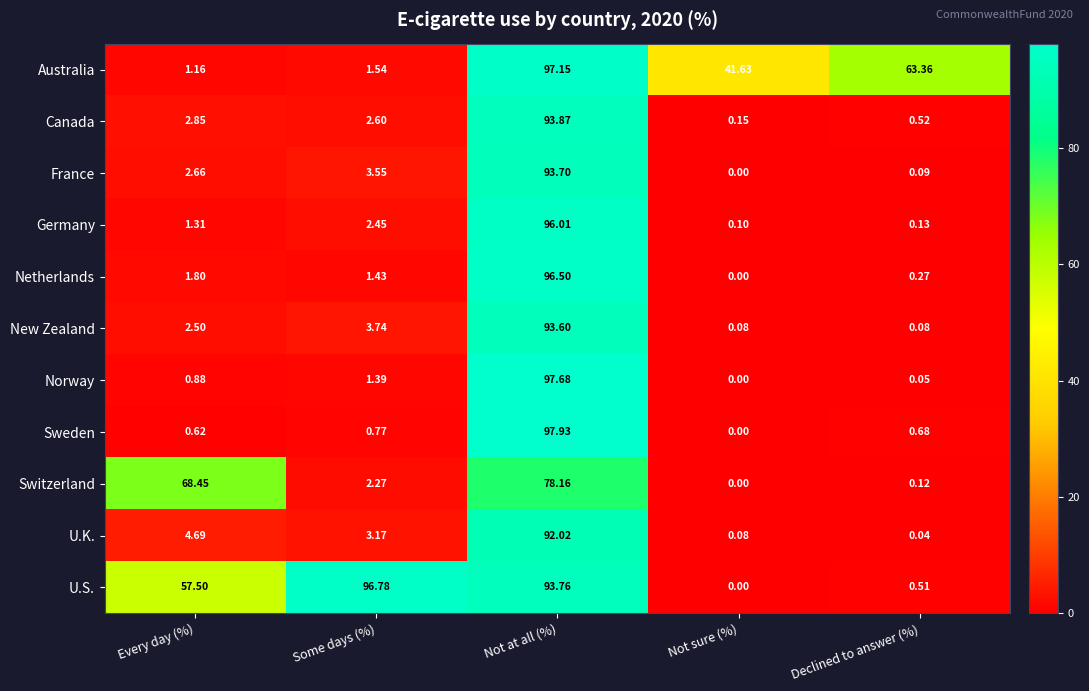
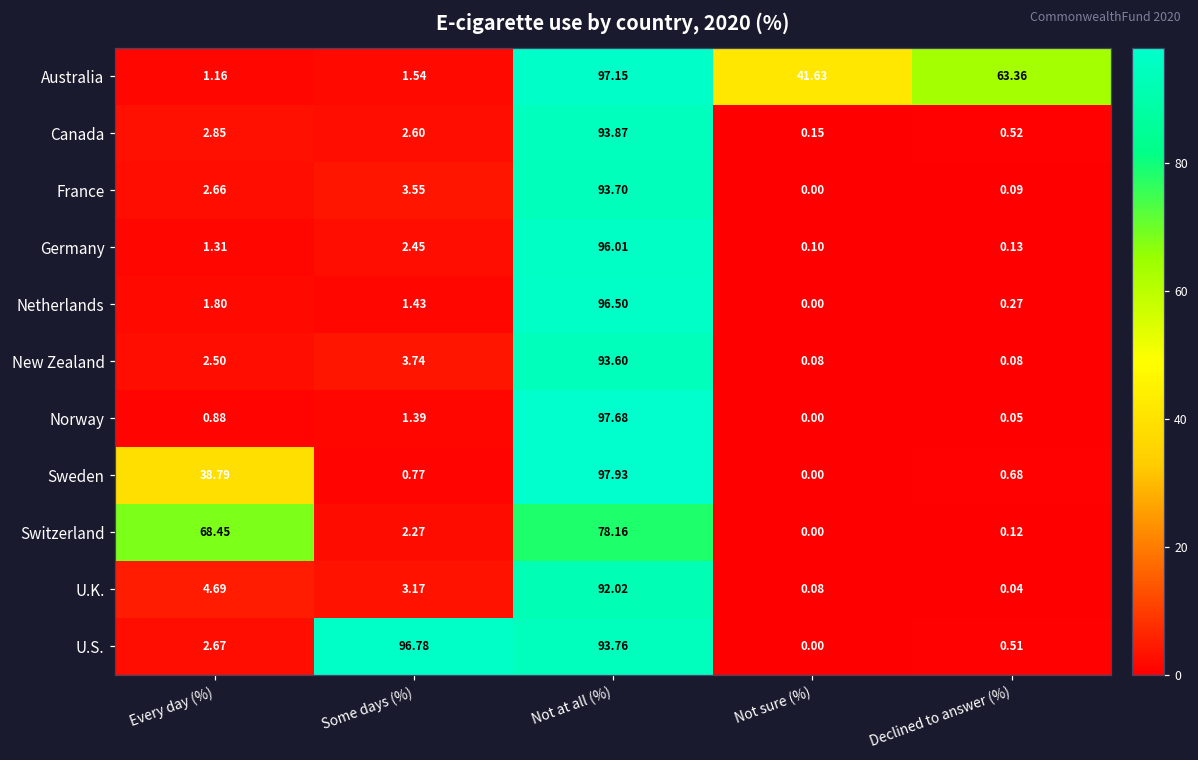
Sweden, Every day (%): 0.62 -> 38.79
U.S., Every day (%): 57.50 -> 2.67
